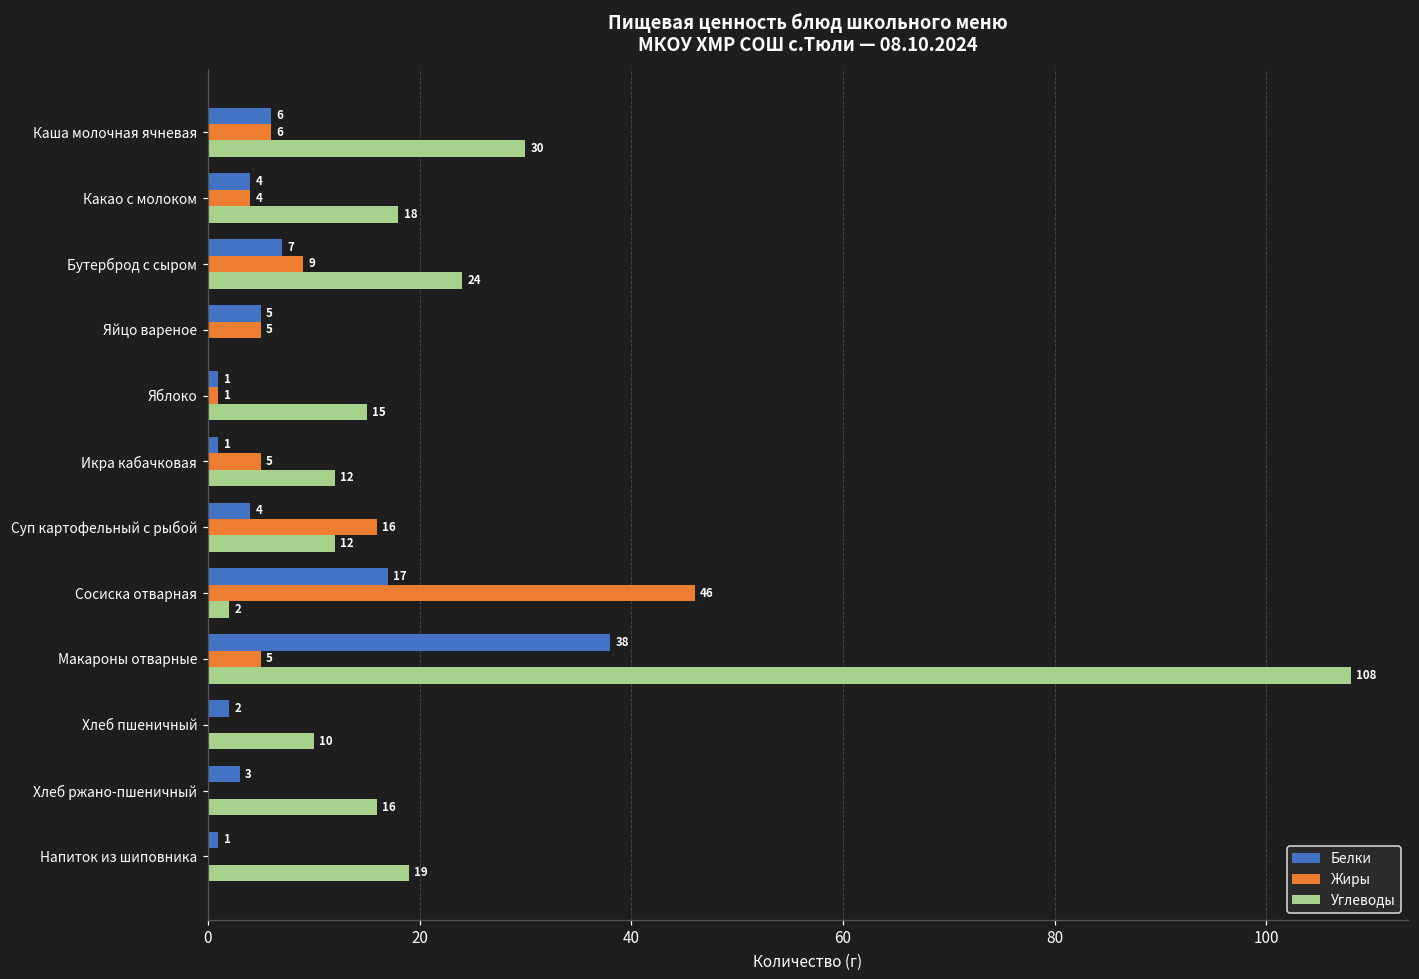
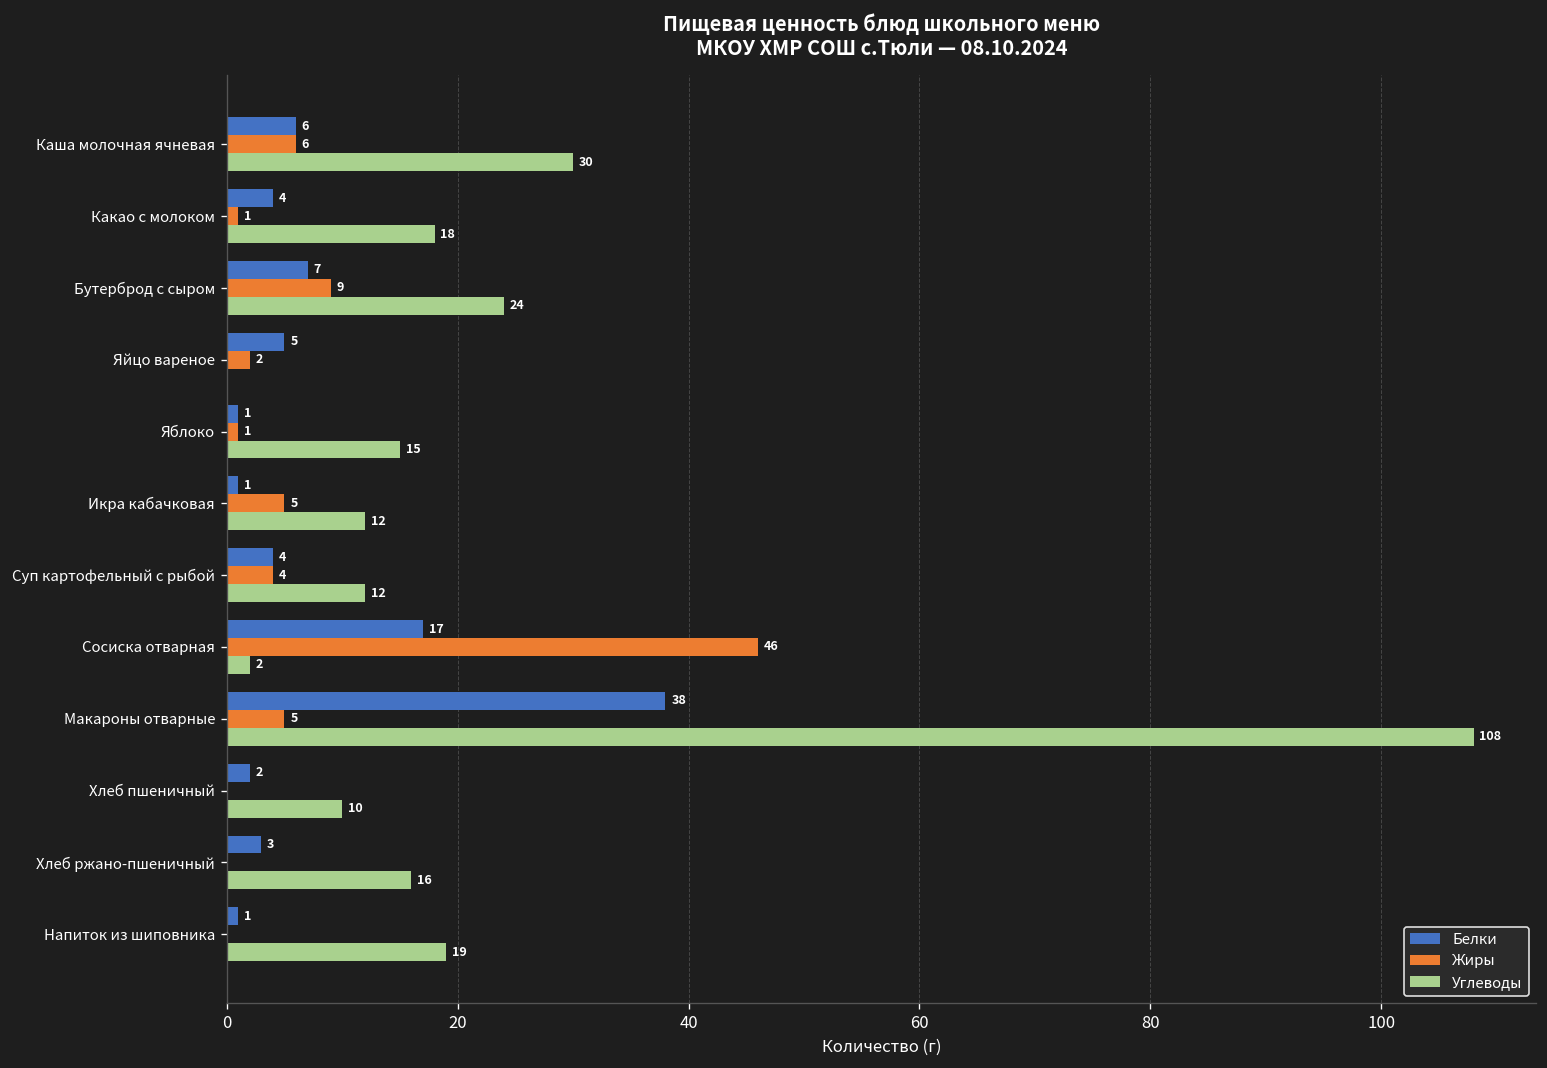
Жиры, Какао с молоком: 4 -> 1
Жиры, Яйцо вареное: 5 -> 2
Жиры, Суп картофельный с рыбой: 16 -> 4
